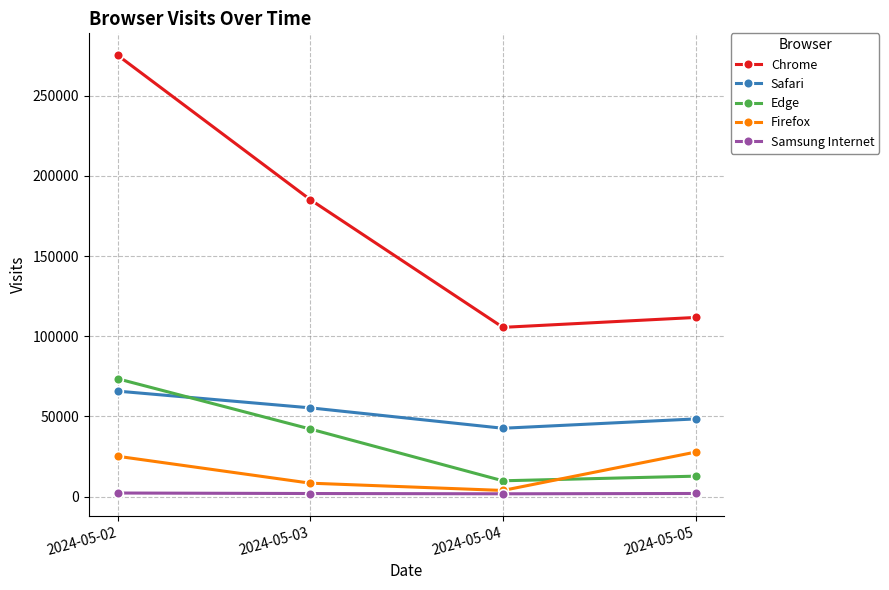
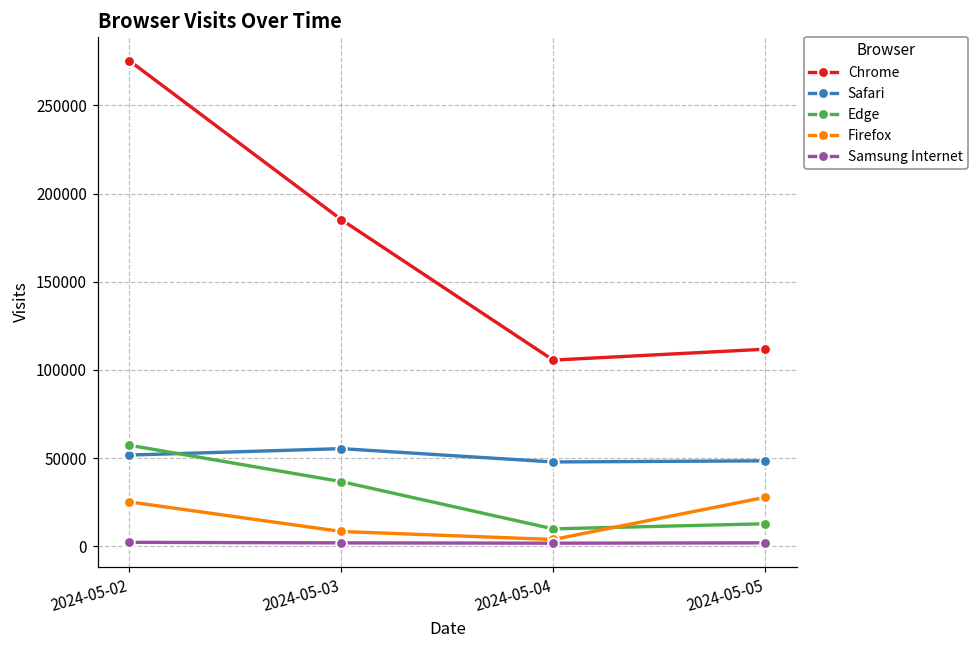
Safari, 2024-05-02: 66000 -> 52000
Edge, 2024-05-02: 73000 -> 57000
Edge, 2024-05-03: 42000 -> 37000
Safari, 2024-05-04: 43000 -> 48000
